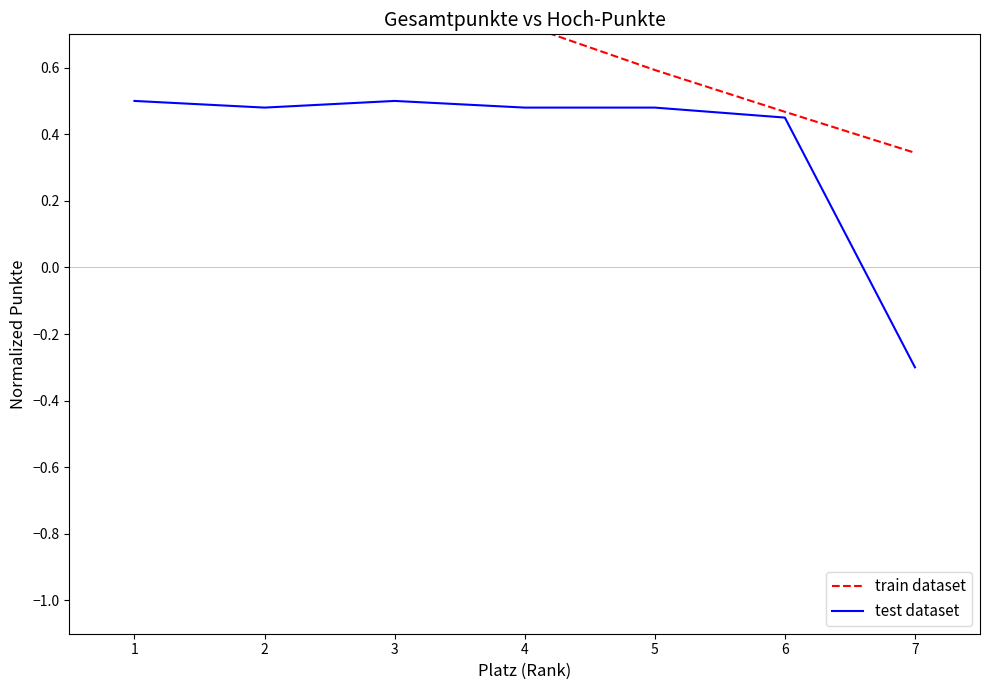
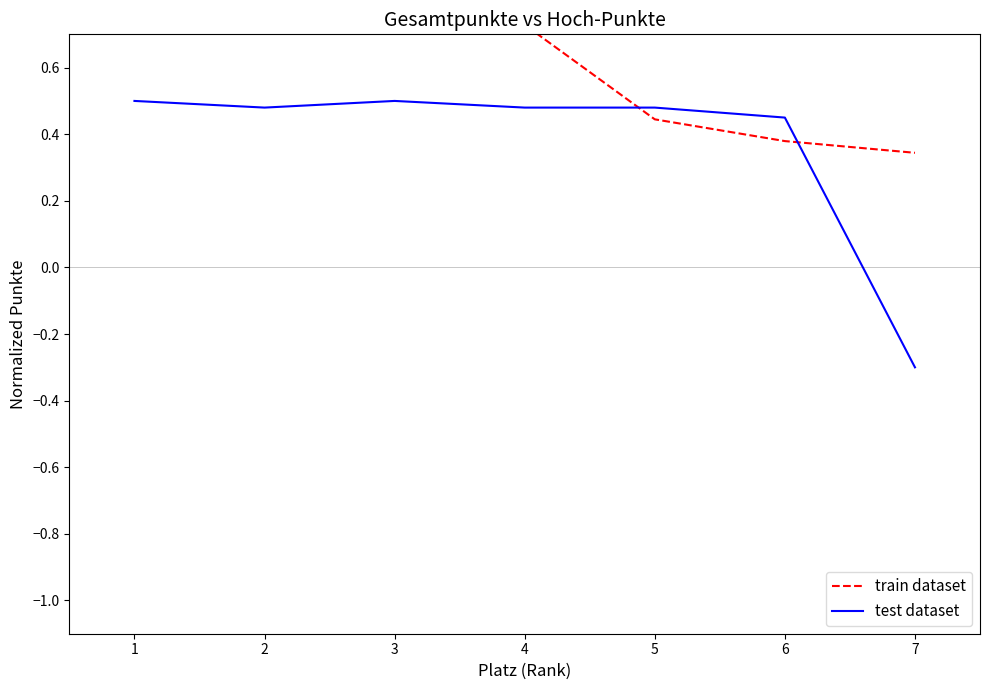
train dataset, 5: 0.59 -> 0.44
train dataset, 6: 0.47 -> 0.38
